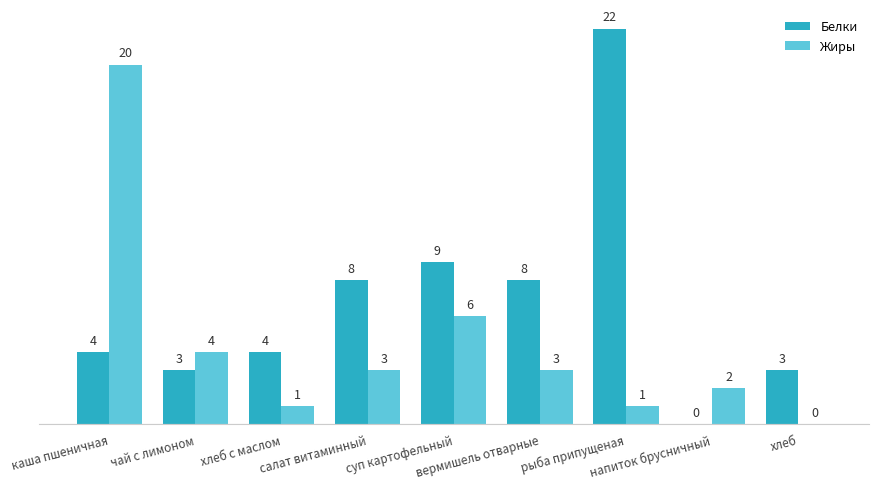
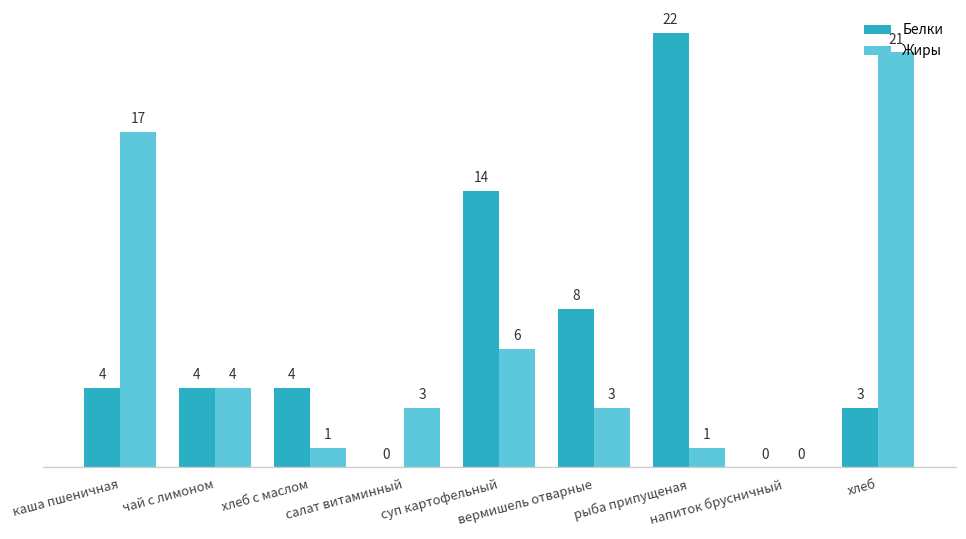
Жиры, каша пшеничная: 20 -> 17
Белки, чай с лимоном: 3 -> 4
Белки, салат витаминный: 8 -> 0
Белки, суп картофельный: 9 -> 14
Жиры, напиток брусничный: 2 -> 0
Жиры, хлеб: 0 -> 21
